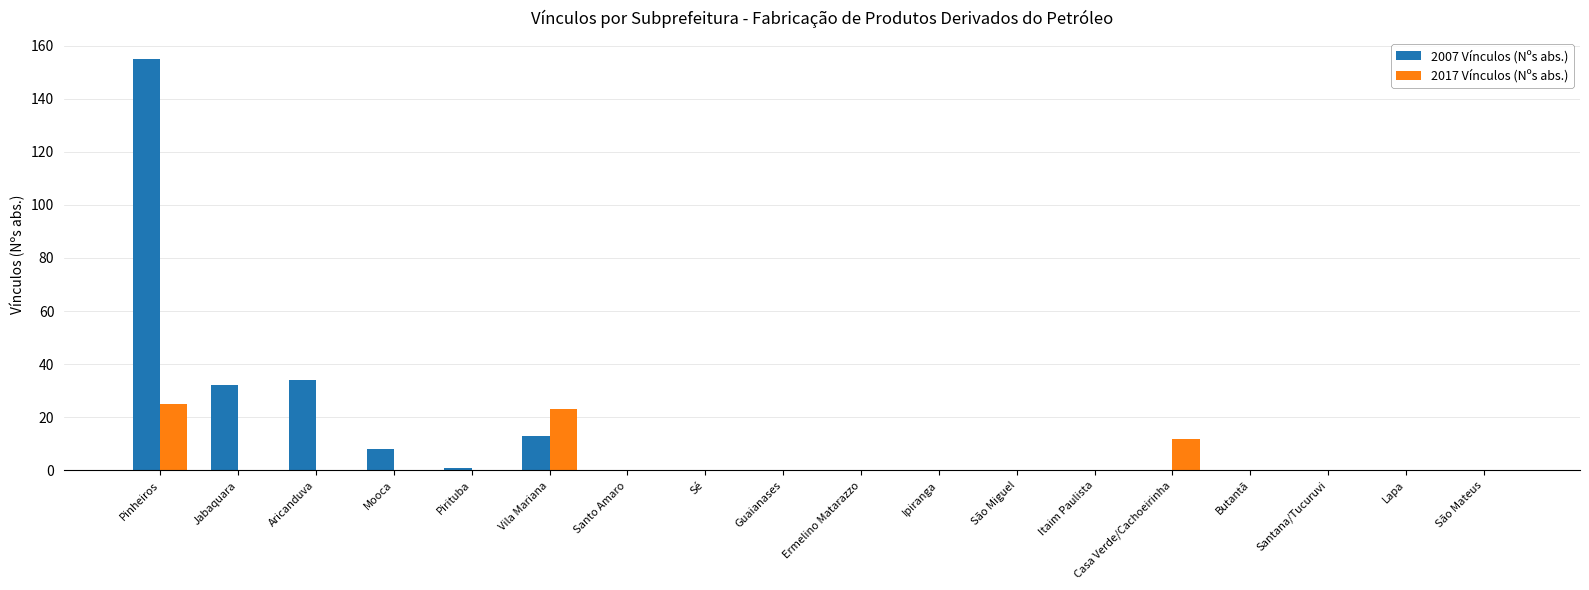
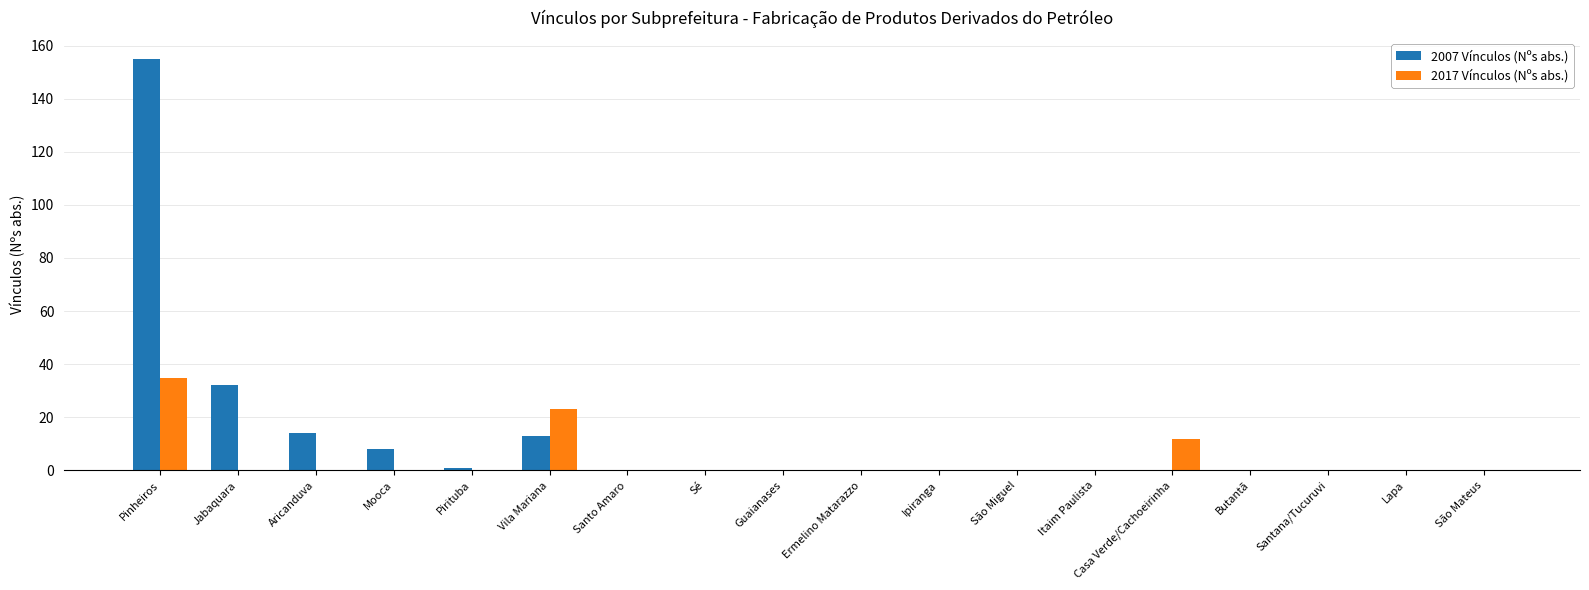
2017 Vínculos (Nºs abs.), Pinheiros: 25 -> 35
2007 Vínculos (Nºs abs.), Aricanduva: 34 -> 14
